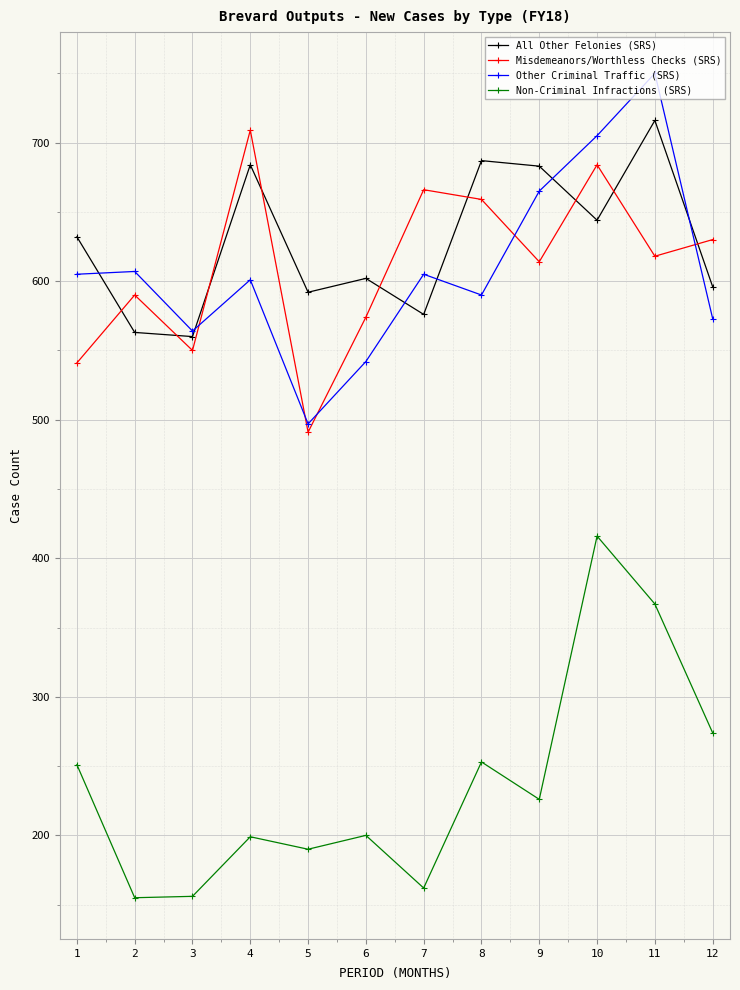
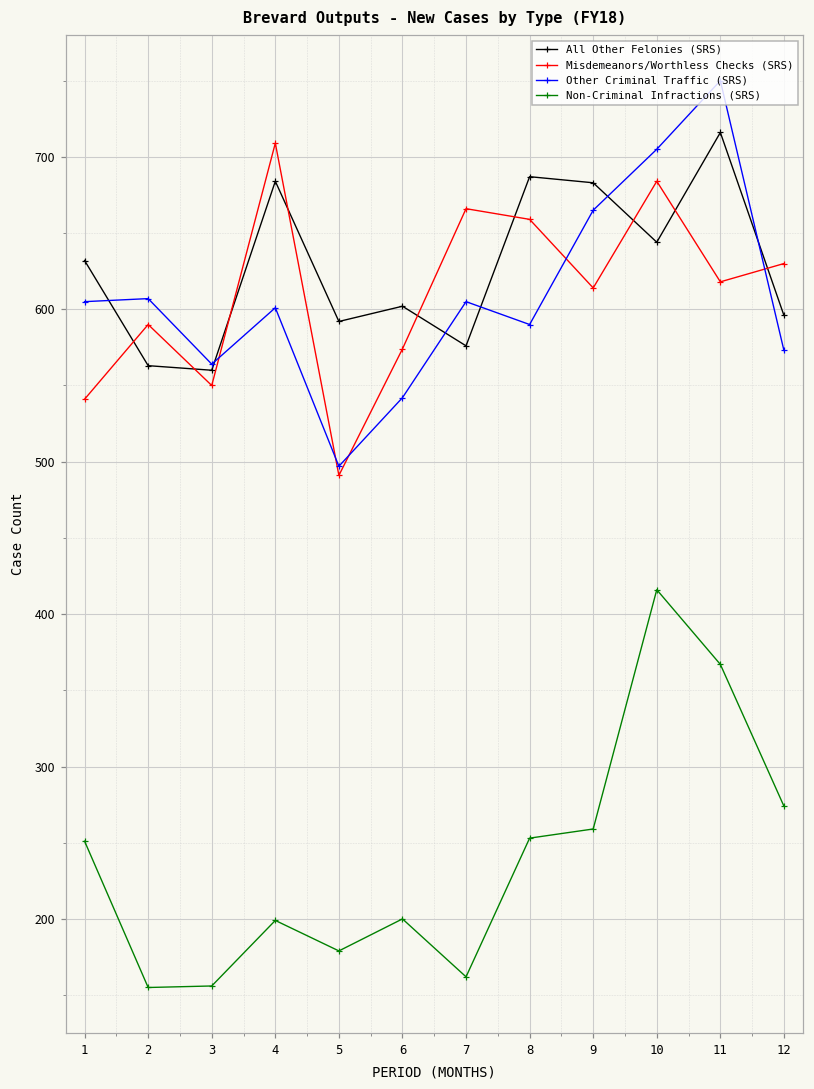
Non-Criminal Infractions (SRS), 5: 190 -> 179
Non-Criminal Infractions (SRS), 9: 226 -> 259
